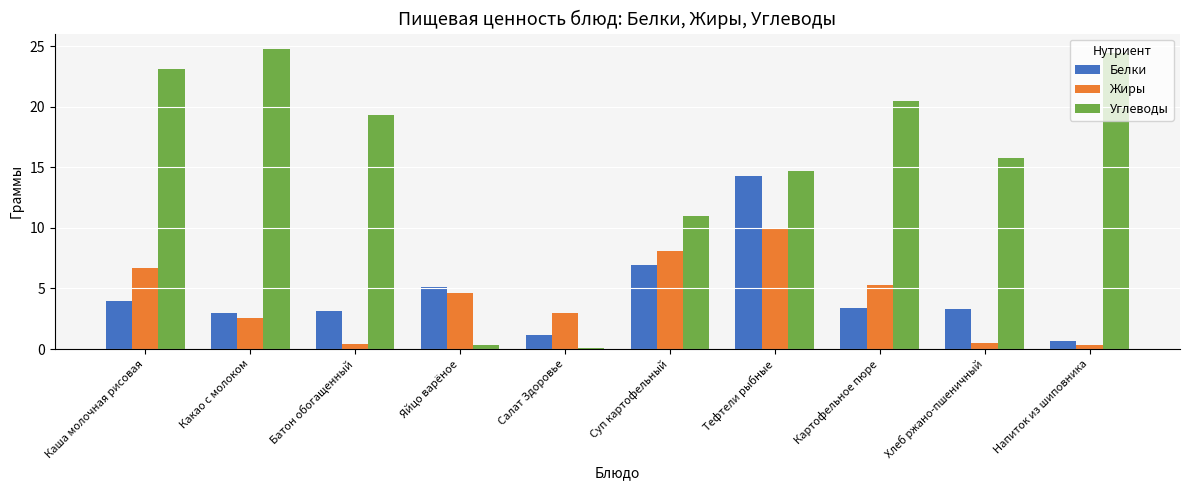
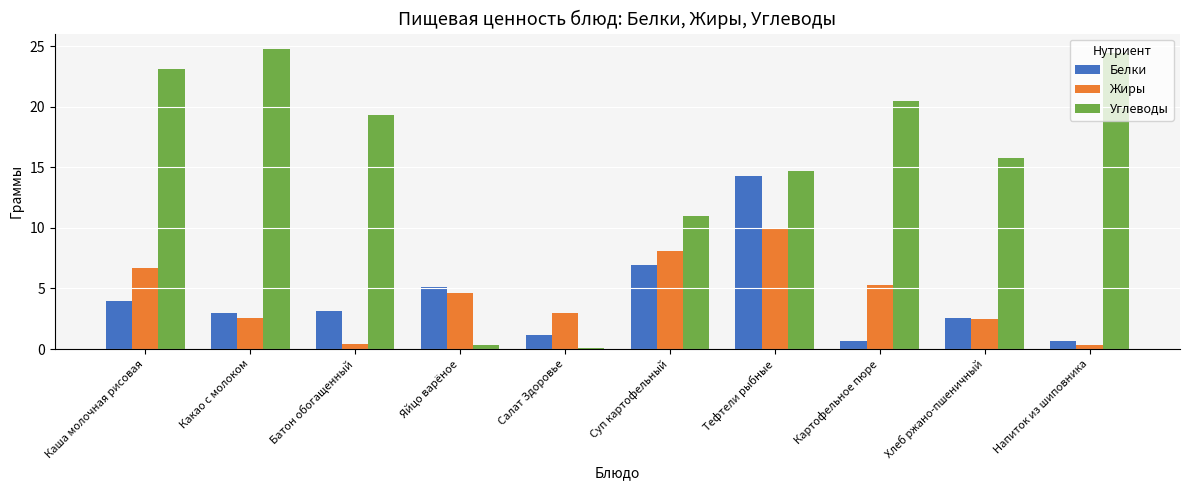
Белки, Картофельное пюре: 3.4 -> 0.7
Белки, Хлеб ржано-пшеничный: 3.3 -> 2.6
Жиры, Хлеб ржано-пшеничный: 0.5 -> 2.5
